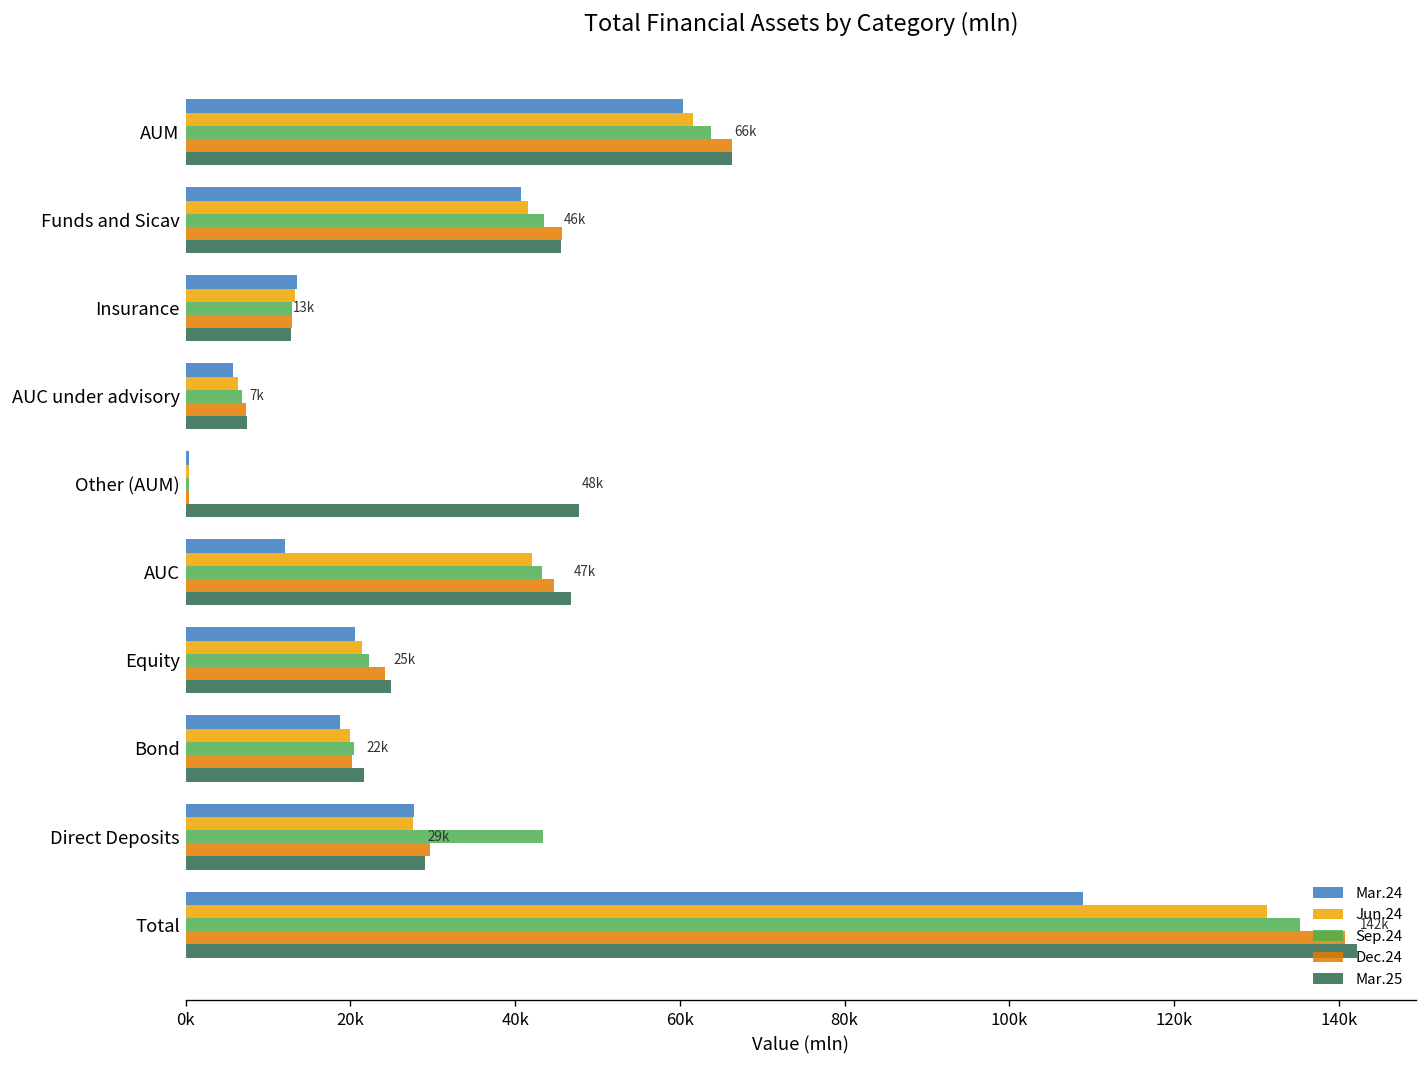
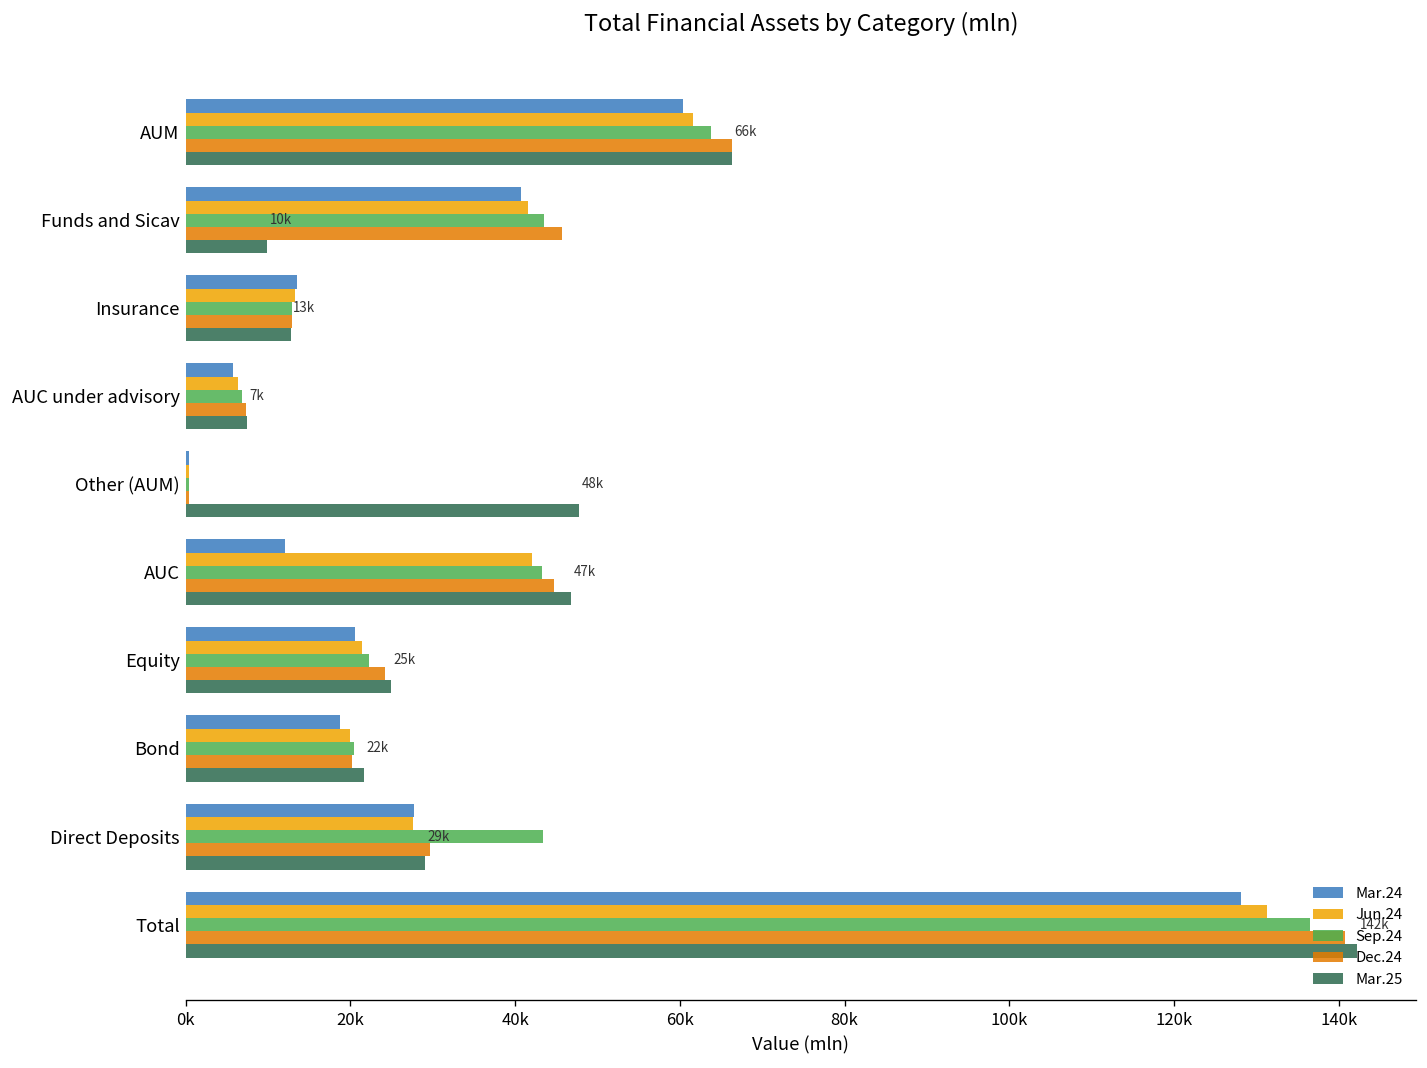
Mar.25, Funds and Sicav: 46k -> 10k
Mar.24, Total: 109000 -> 128000
Sep.24, Total: 135000 -> 136000
